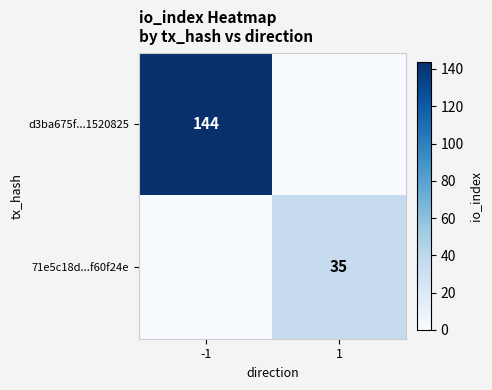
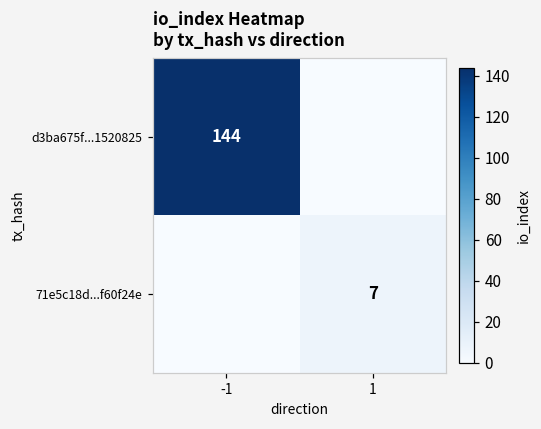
71e5c18d...f60f24e, 1: 35 -> 7
